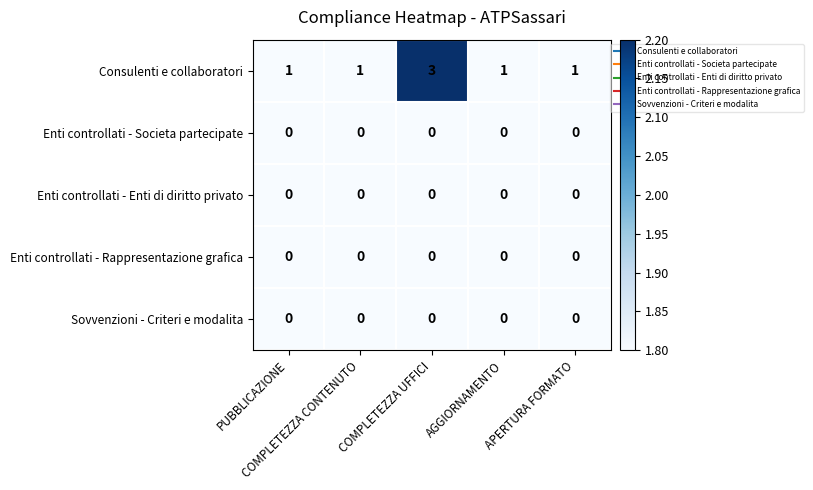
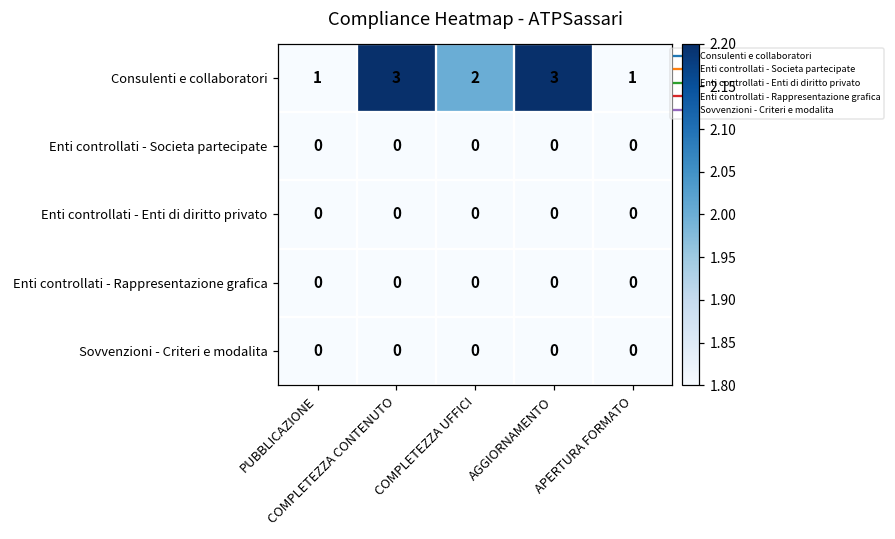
Consulenti e collaboratori, COMPLETEZZA CONTENUTO: 1 -> 3
Consulenti e collaboratori, COMPLETEZZA UFFICI: 3 -> 2
Consulenti e collaboratori, AGGIORNAMENTO: 1 -> 3
